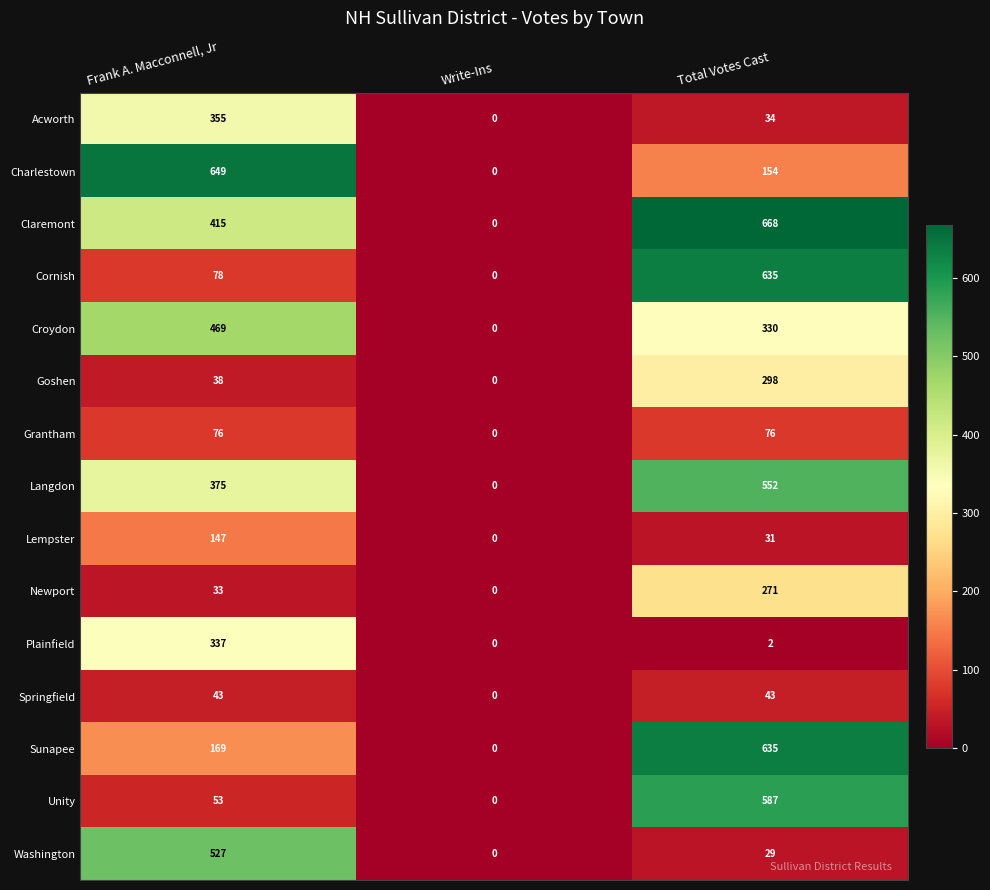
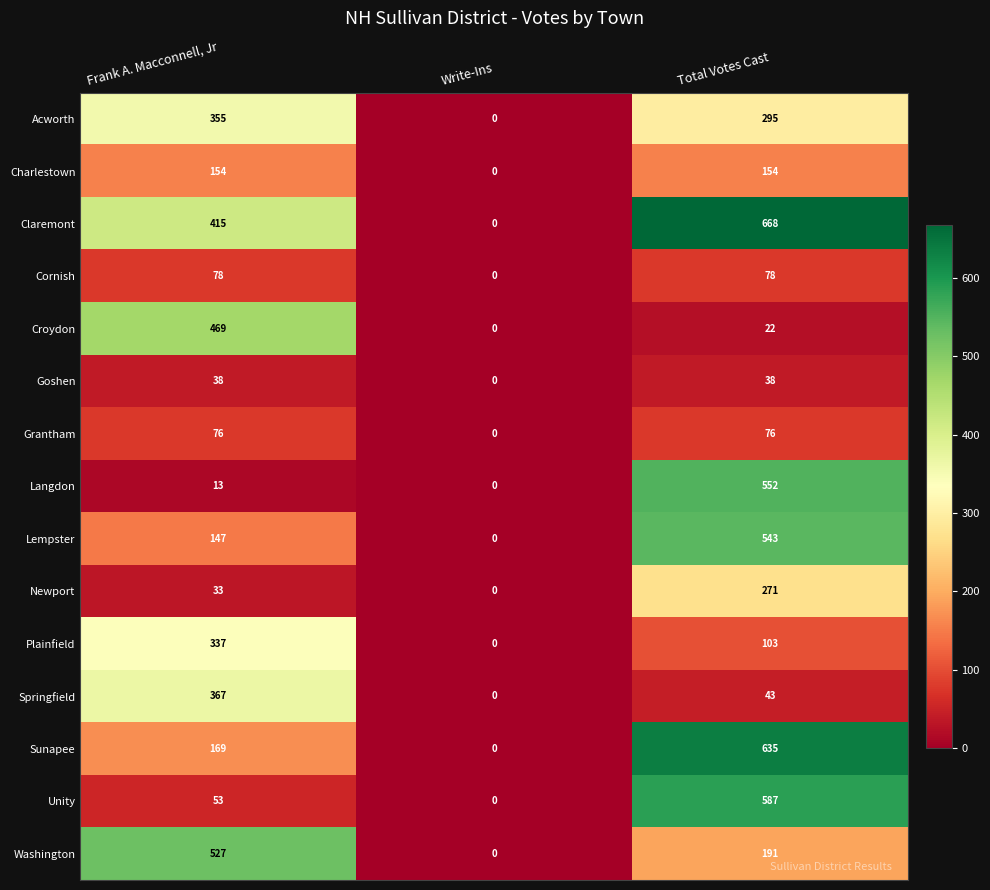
Acworth, Total Votes Cast: 34 -> 295
Charlestown, Frank A. Macconnell, Jr: 649 -> 154
Cornish, Total Votes Cast: 635 -> 78
Croydon, Total Votes Cast: 330 -> 22
Goshen, Total Votes Cast: 298 -> 38
Langdon, Frank A. Macconnell, Jr: 375 -> 13
Lempster, Total Votes Cast: 31 -> 543
Plainfield, Total Votes Cast: 2 -> 103
Springfield, Frank A. Macconnell, Jr: 43 -> 367
Washington, Total Votes Cast: 29 -> 191
